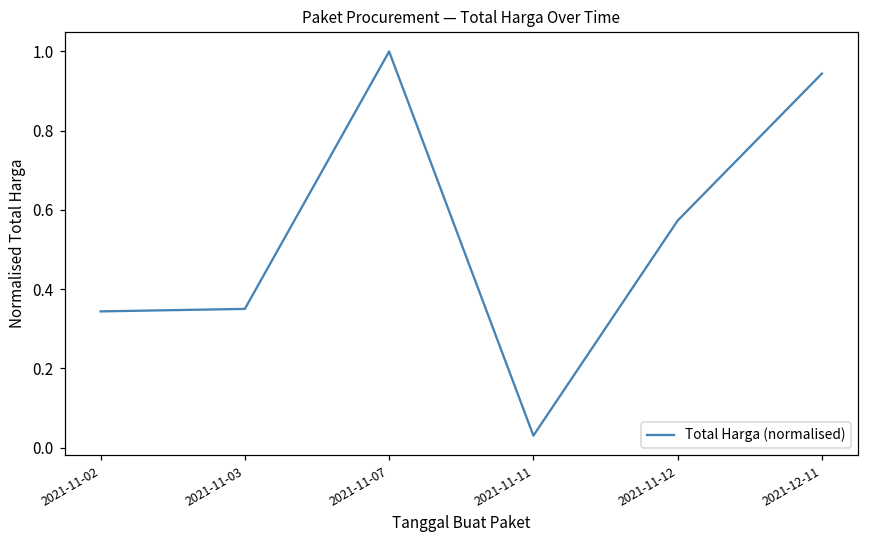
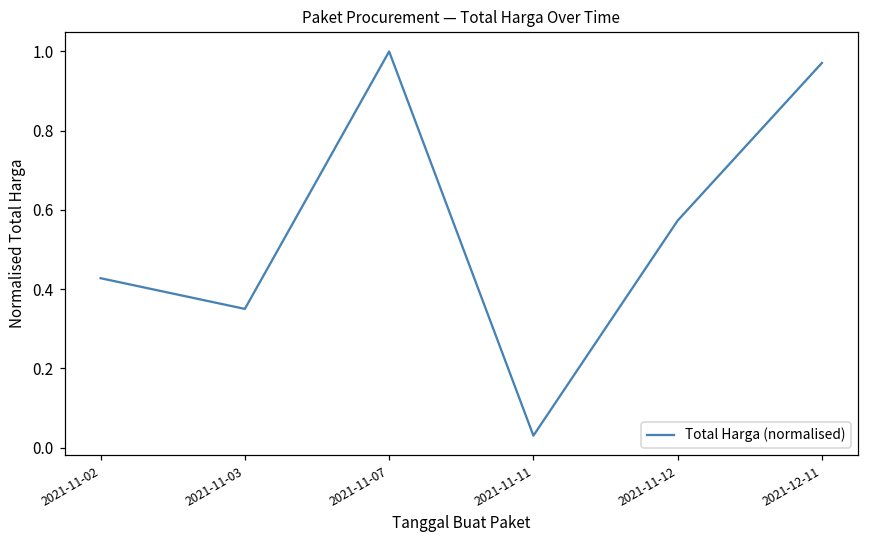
2021-11-02: 0.34 -> 0.43
2021-12-11: 0.94 -> 0.97
